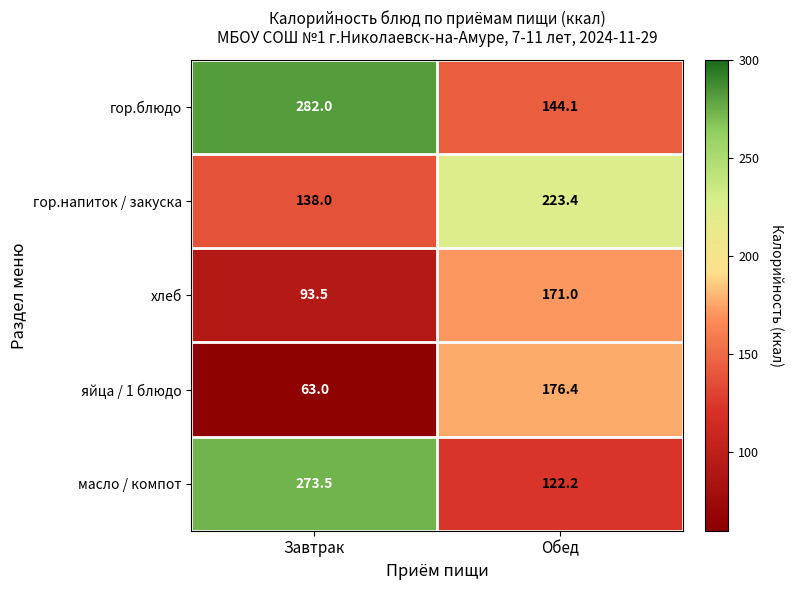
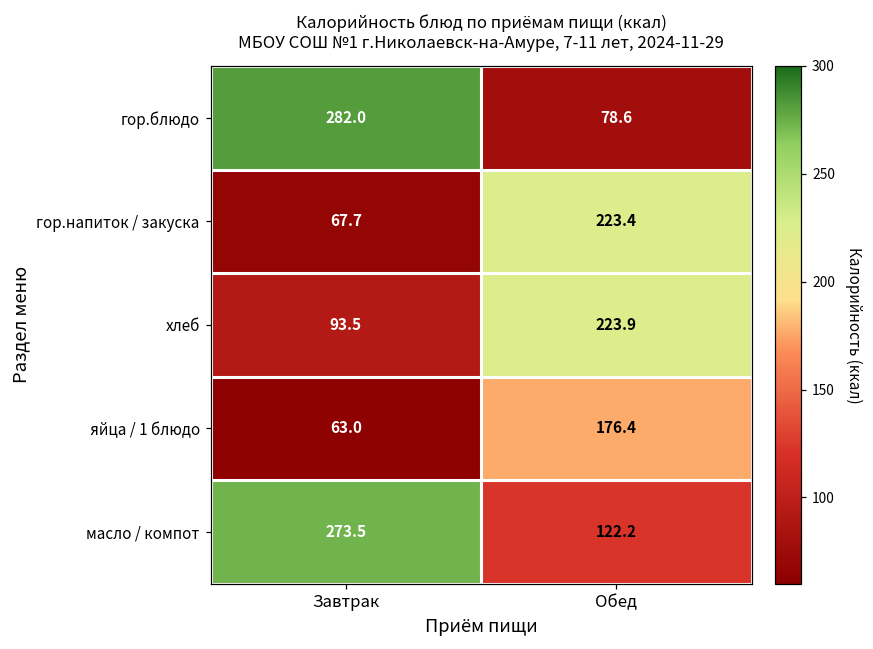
гор.блюдо, Обед: 144.1 -> 78.6
гор.напиток / закуска, Завтрак: 138.0 -> 67.7
хлеб, Обед: 171.0 -> 223.9
